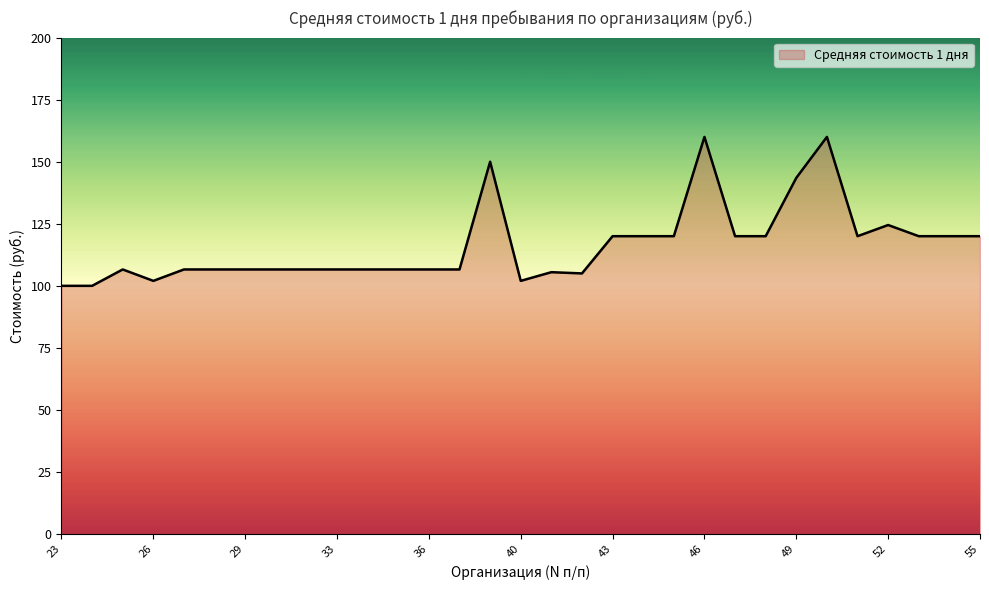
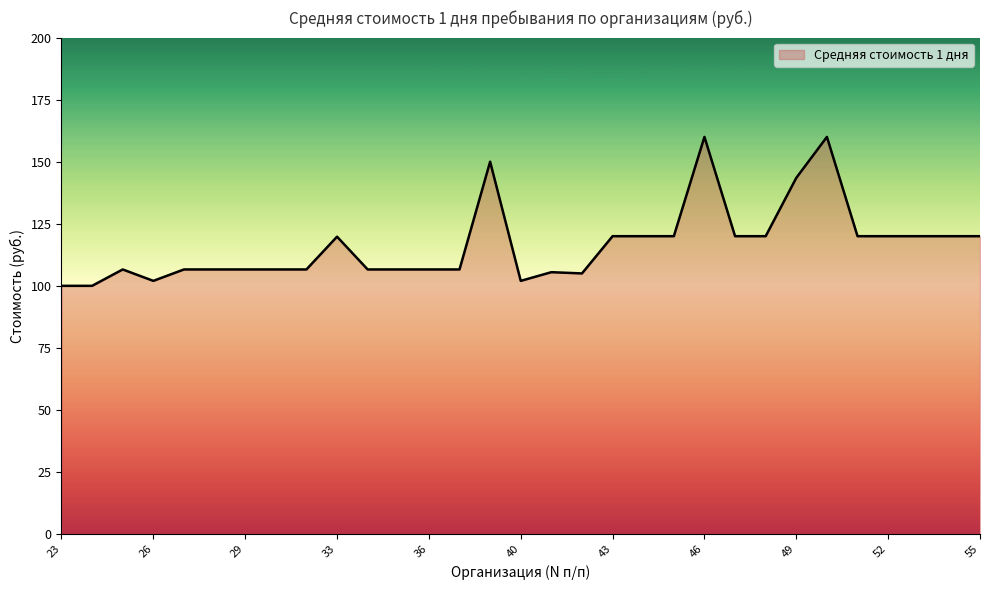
33: 107 -> 120
52: 125 -> 120
